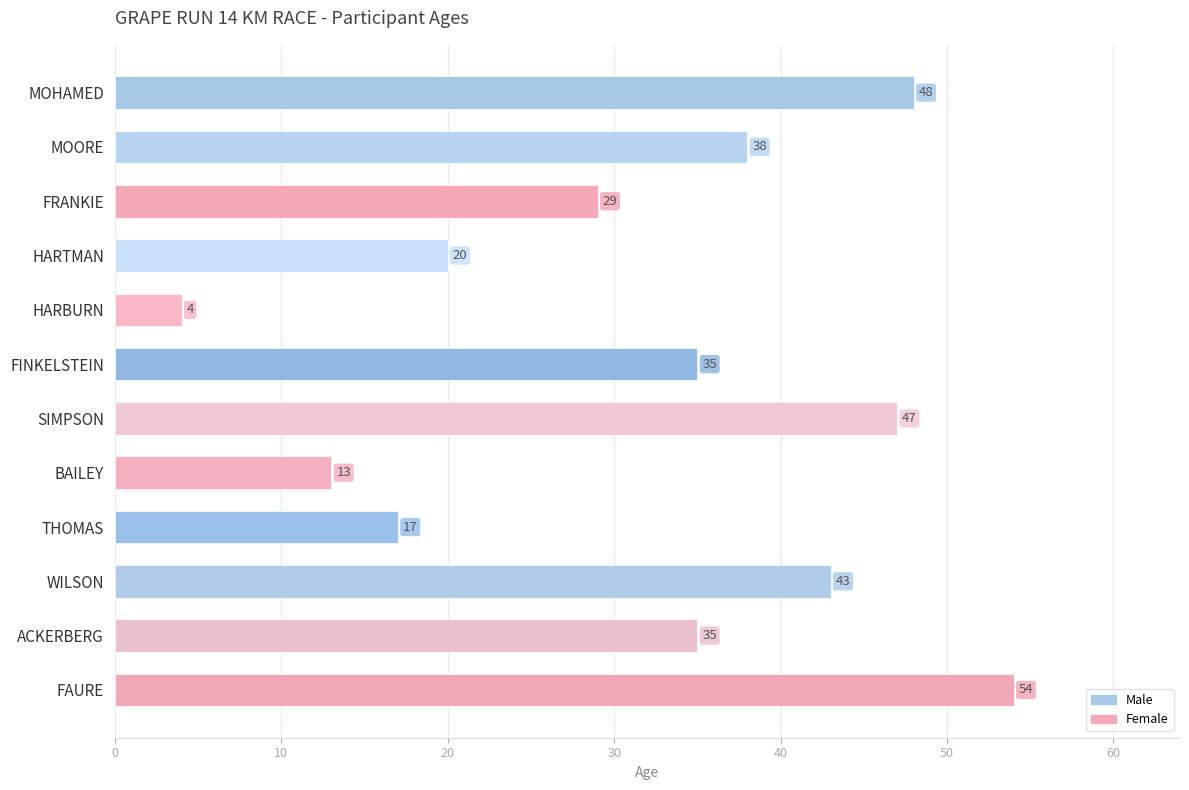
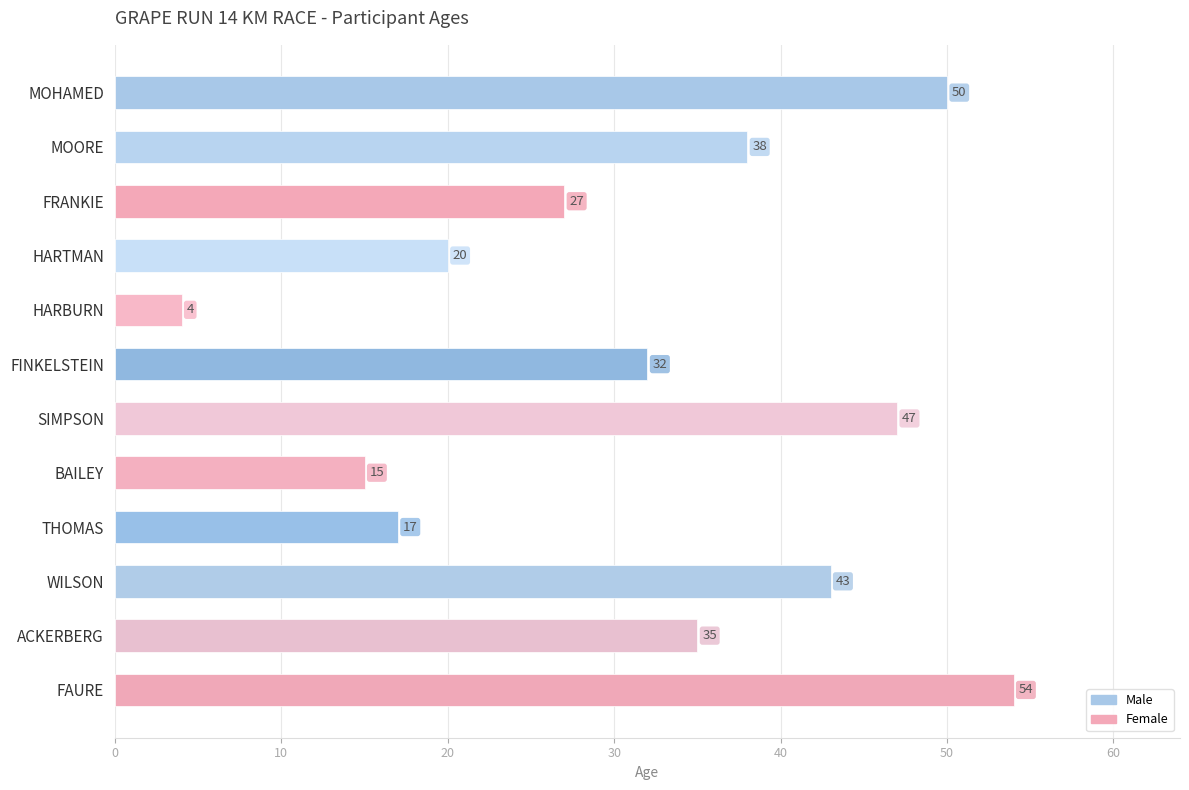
MOHAMED: 48 -> 50
FRANKIE: 29 -> 27
FINKELSTEIN: 35 -> 32
BAILEY: 13 -> 15
